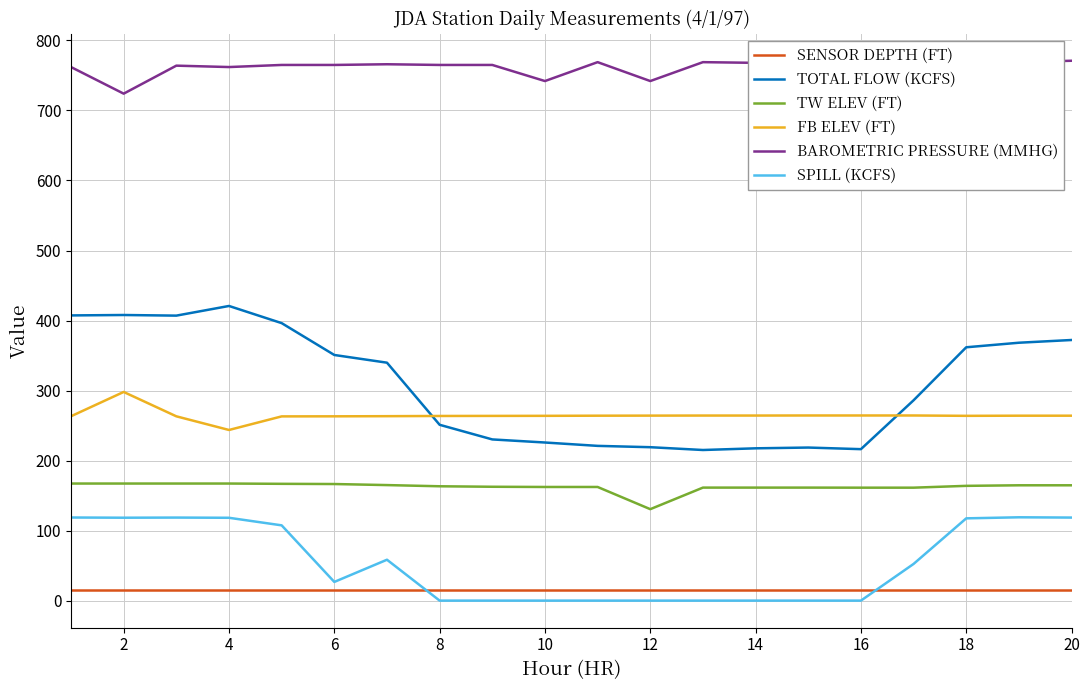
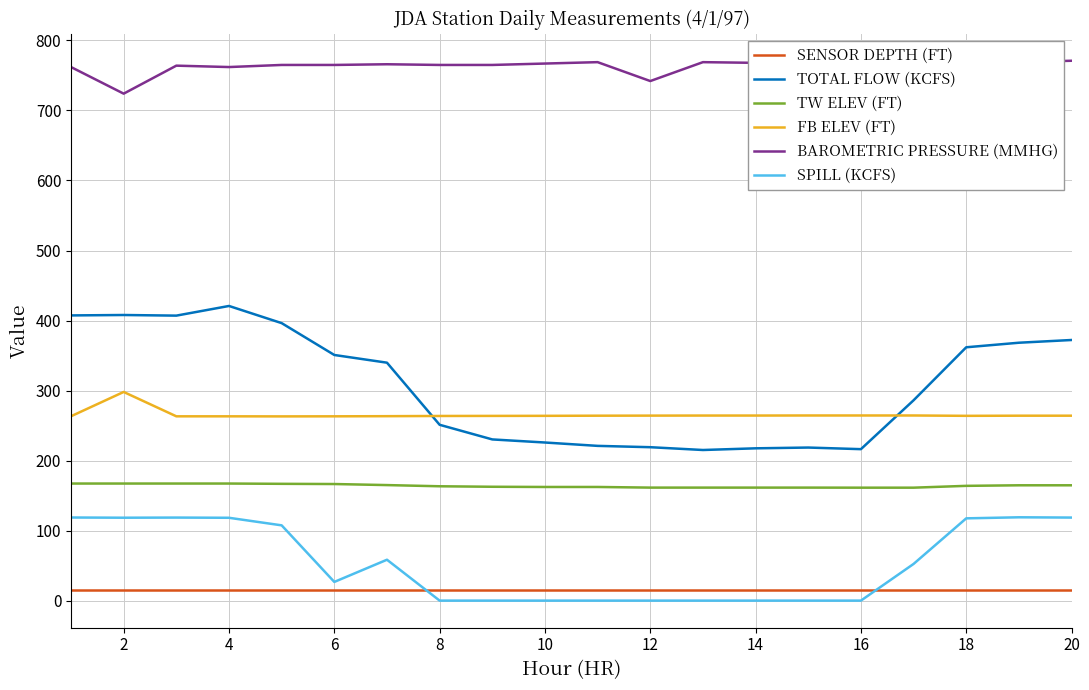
FB ELEV (FT), 4: 240 -> 260
BAROMETRIC PRESSURE (MMHG), 10: 740 -> 770
TW ELEV (FT), 12: 130 -> 160
